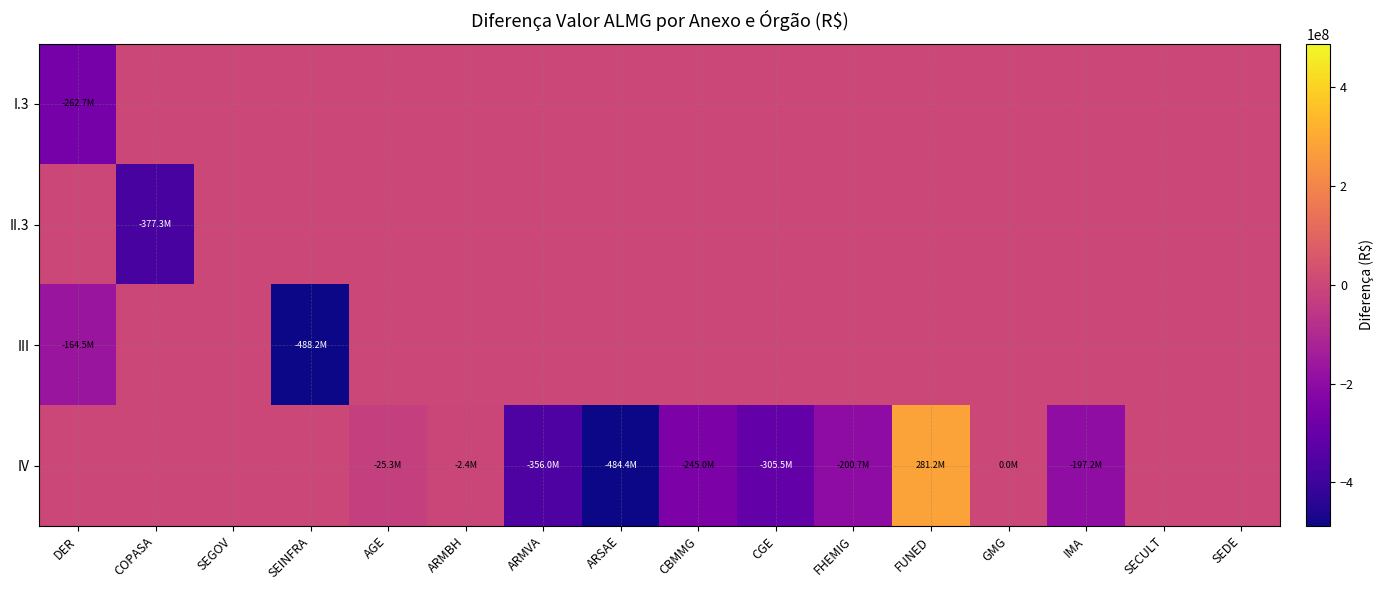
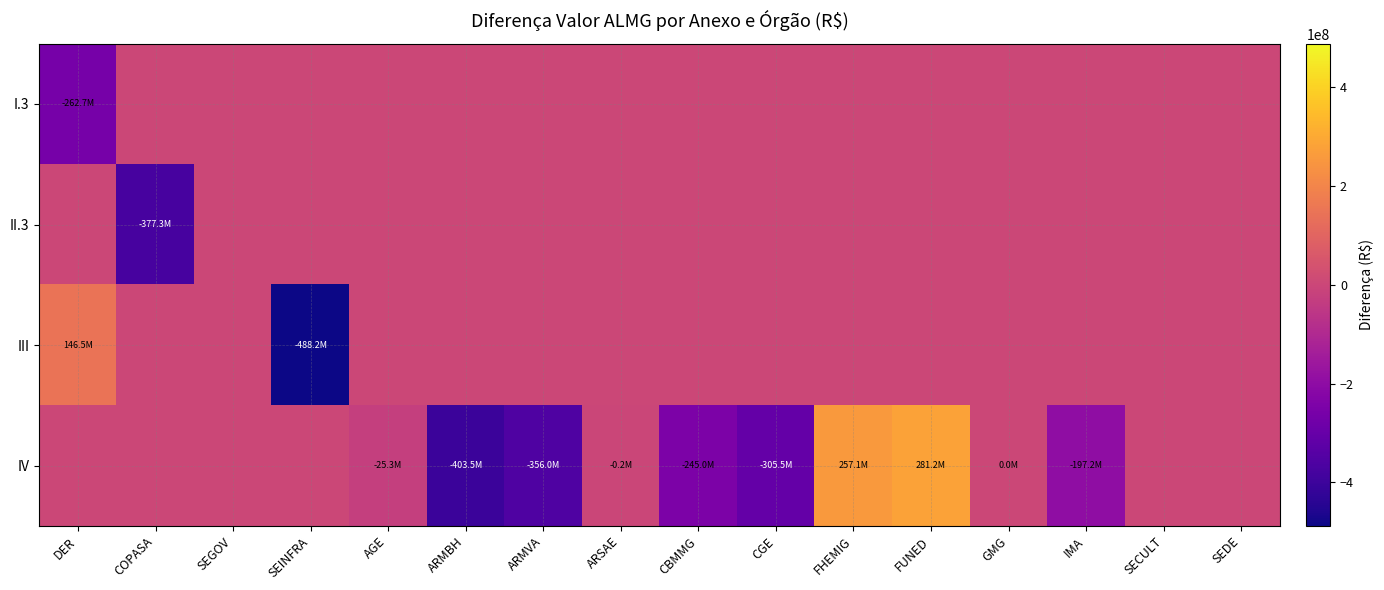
III, DER: -164.5M -> 146.5M
IV, ARMBH: -2.4M -> -403.5M
IV, ARSAE: -484.4M -> -0.2M
IV, FHEMIG: -200.7M -> 257.1M
